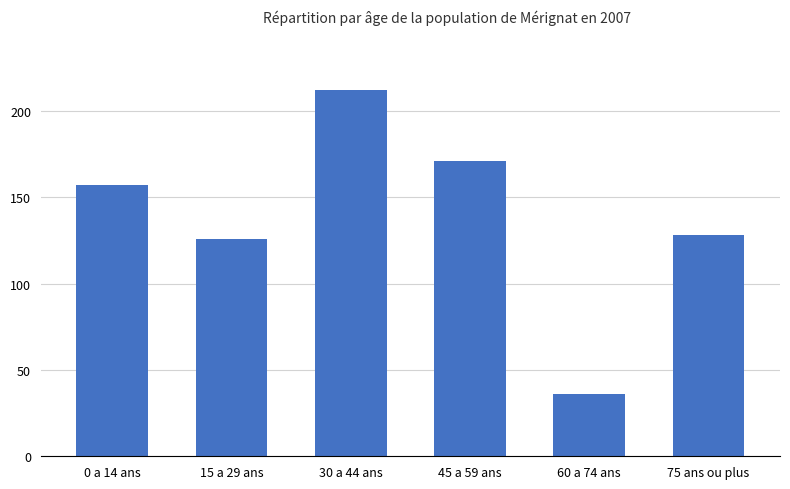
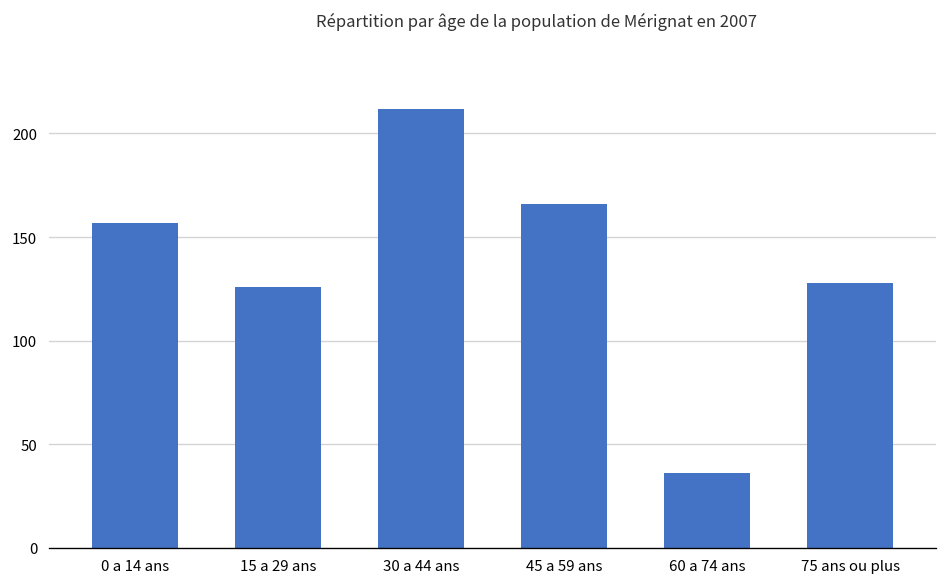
45 a 59 ans: 171 -> 166
